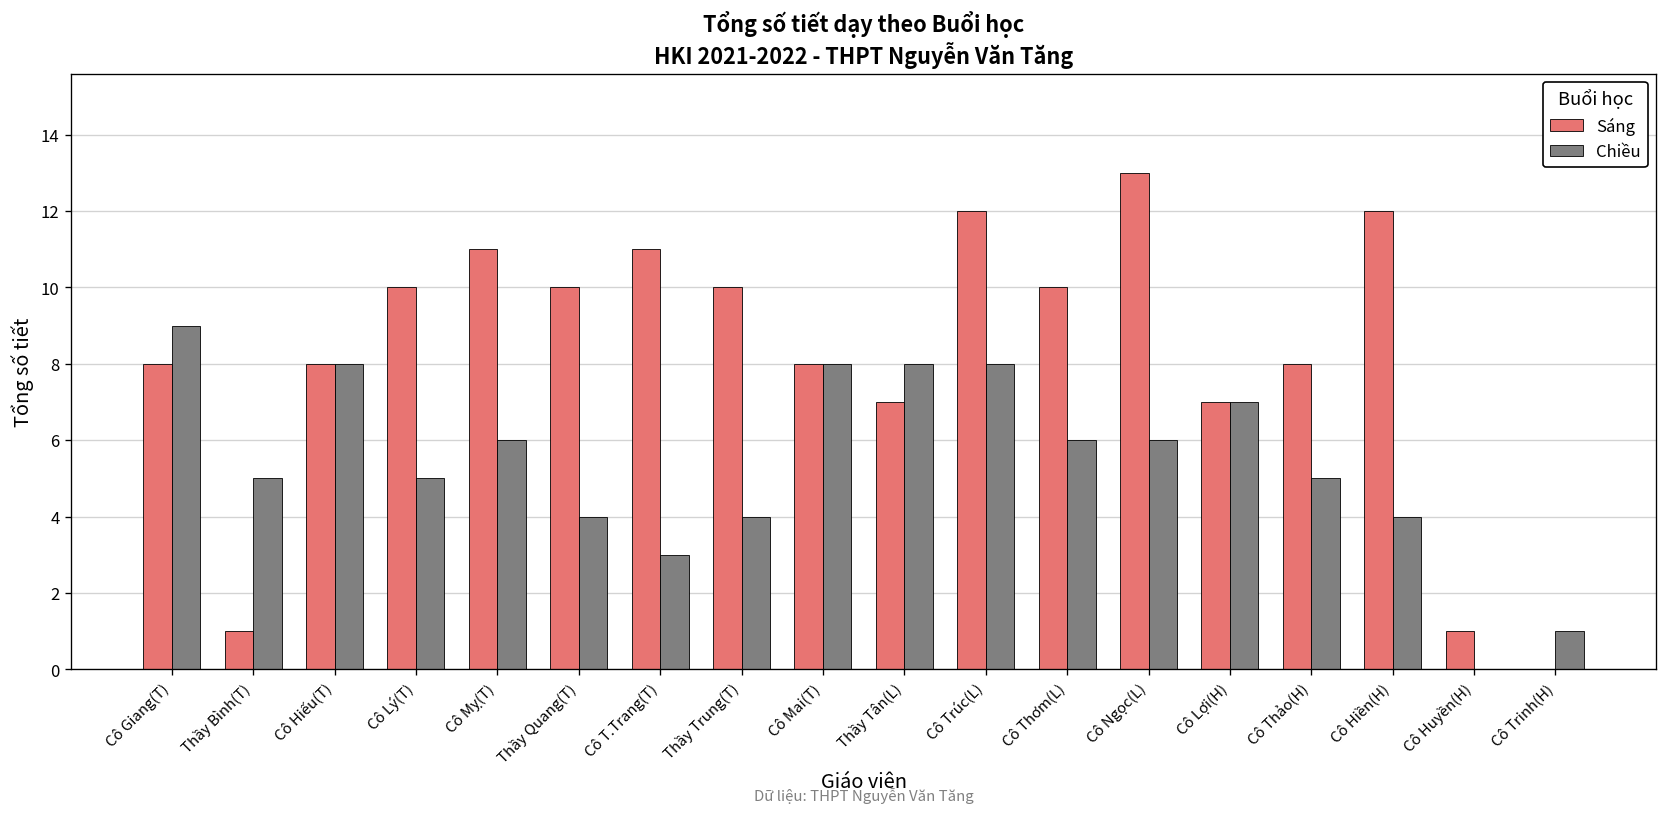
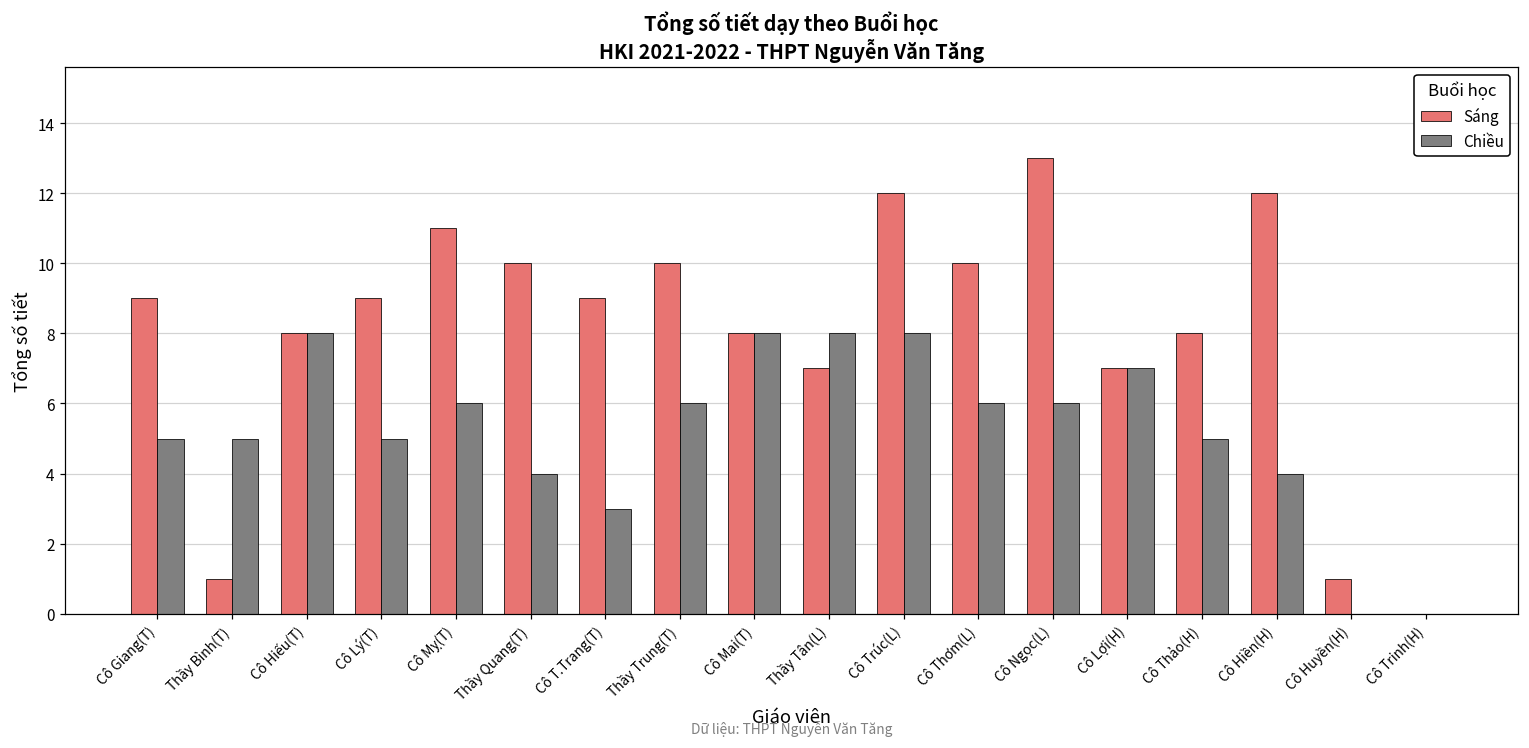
Sáng, Cô Giang(T): 8 -> 9
Chiều, Cô Giang(T): 9 -> 5
Sáng, Cô Lý(T): 10 -> 9
Sáng, Cô T.Trang(T): 11 -> 9
Chiều, Thầy Trung(T): 4 -> 6
Chiều, Cô Trinh(H): 1 -> 0
